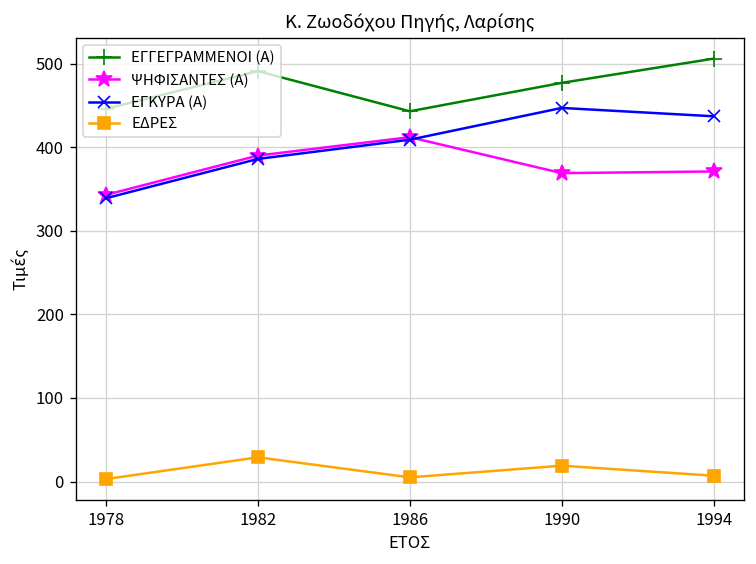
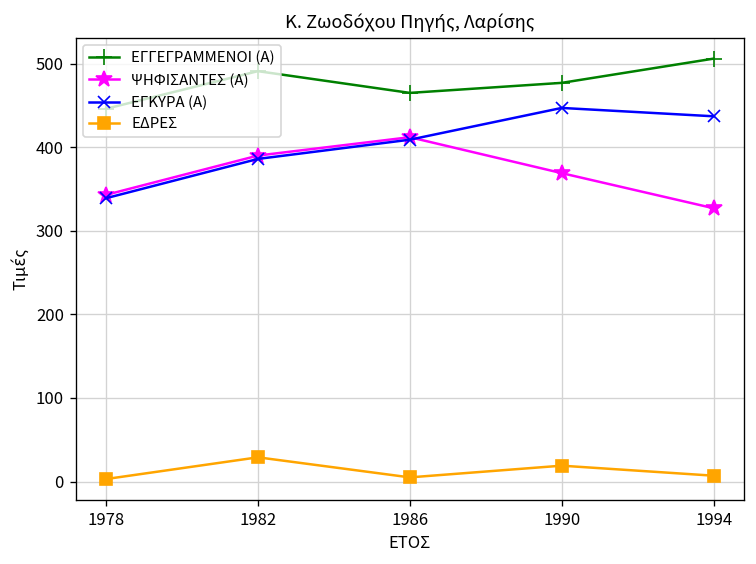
ΕΓΓΕΓΡΑΜΜΕΝΟΙ (Α), 1986: 440 -> 470
ΨΗΦΙΣΑΝΤΕΣ (Α), 1994: 370 -> 330
